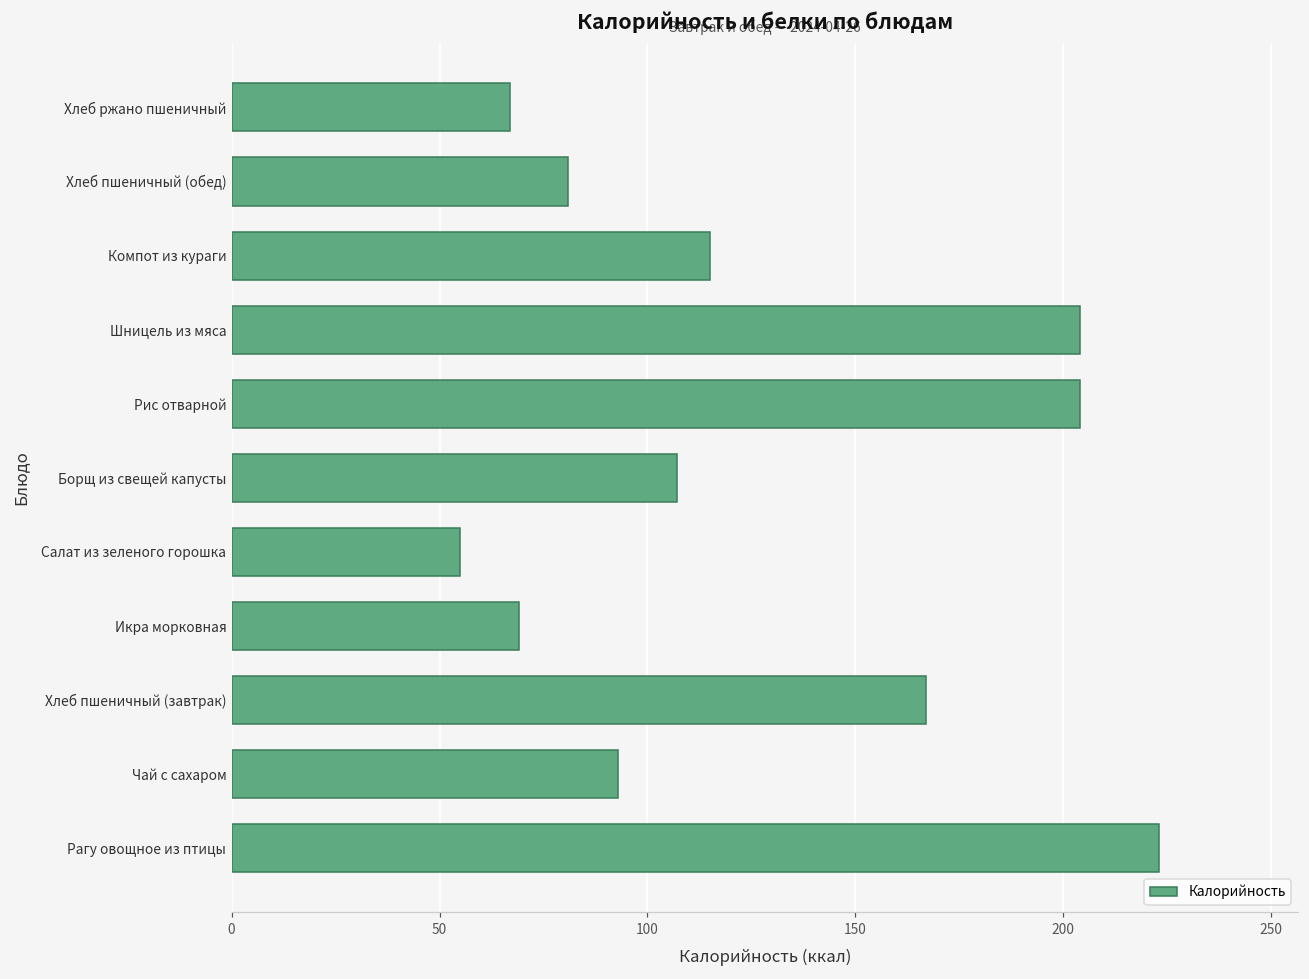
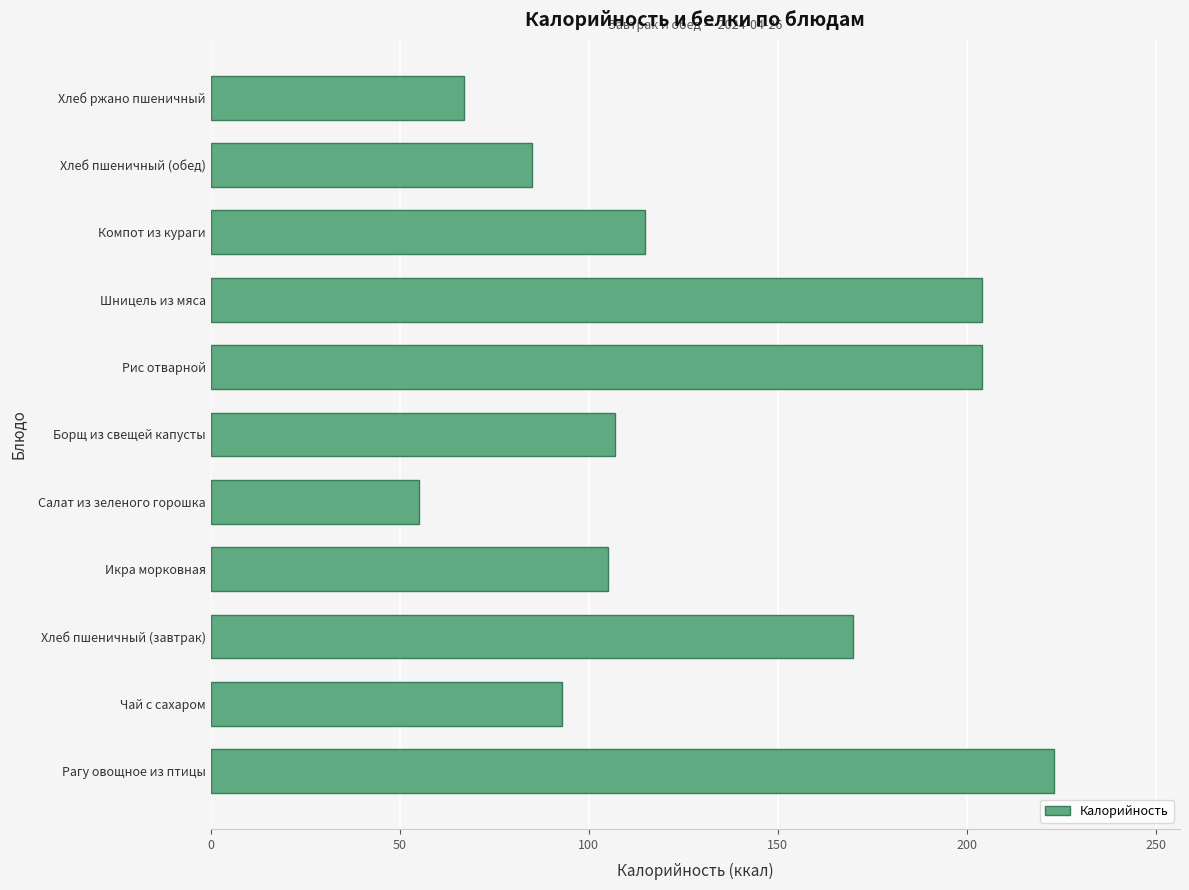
Хлеб пшеничный (обед): 81 -> 85
Икра морковная: 69 -> 105
Хлеб пшеничный (завтрак): 167 -> 170
